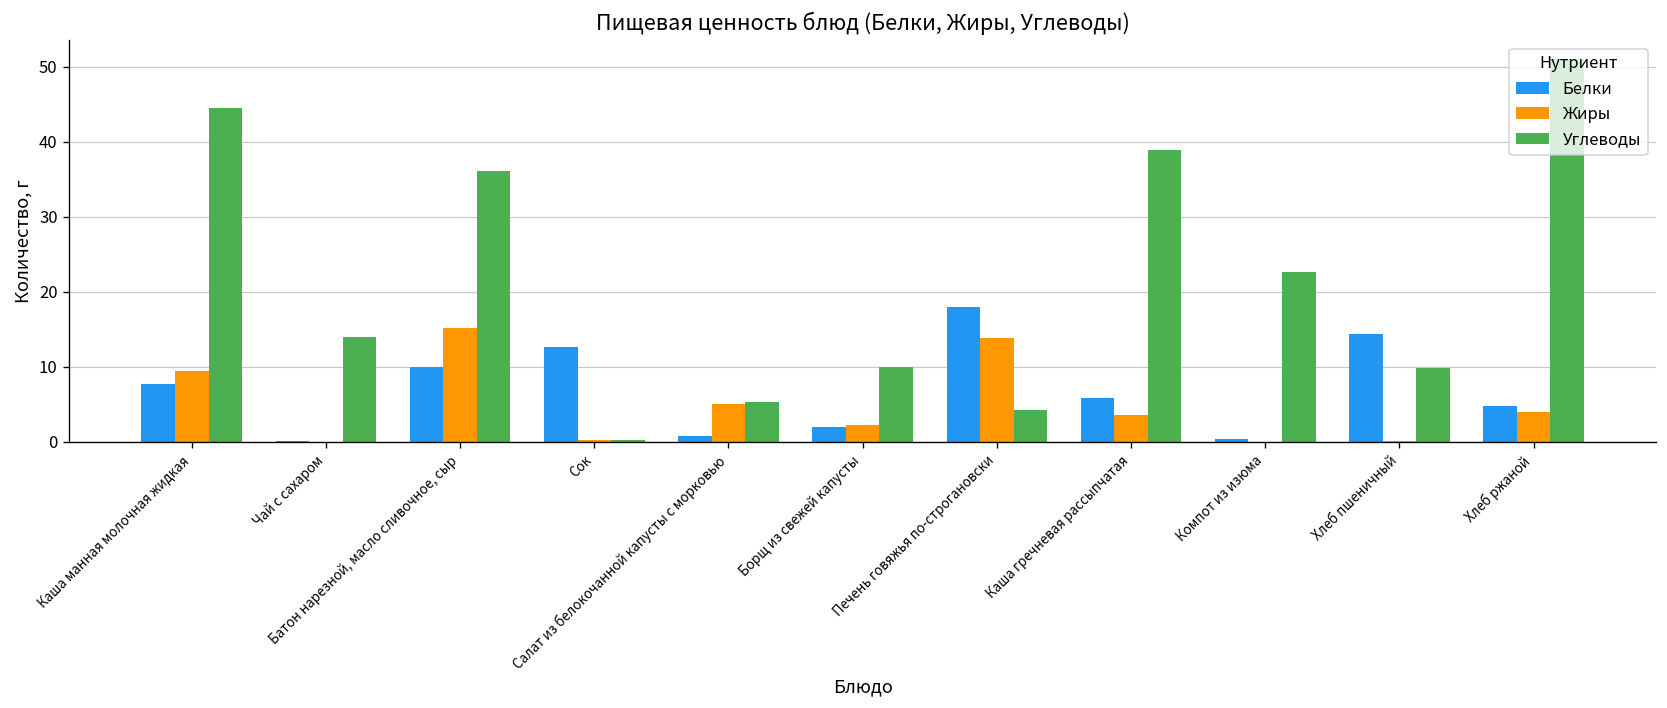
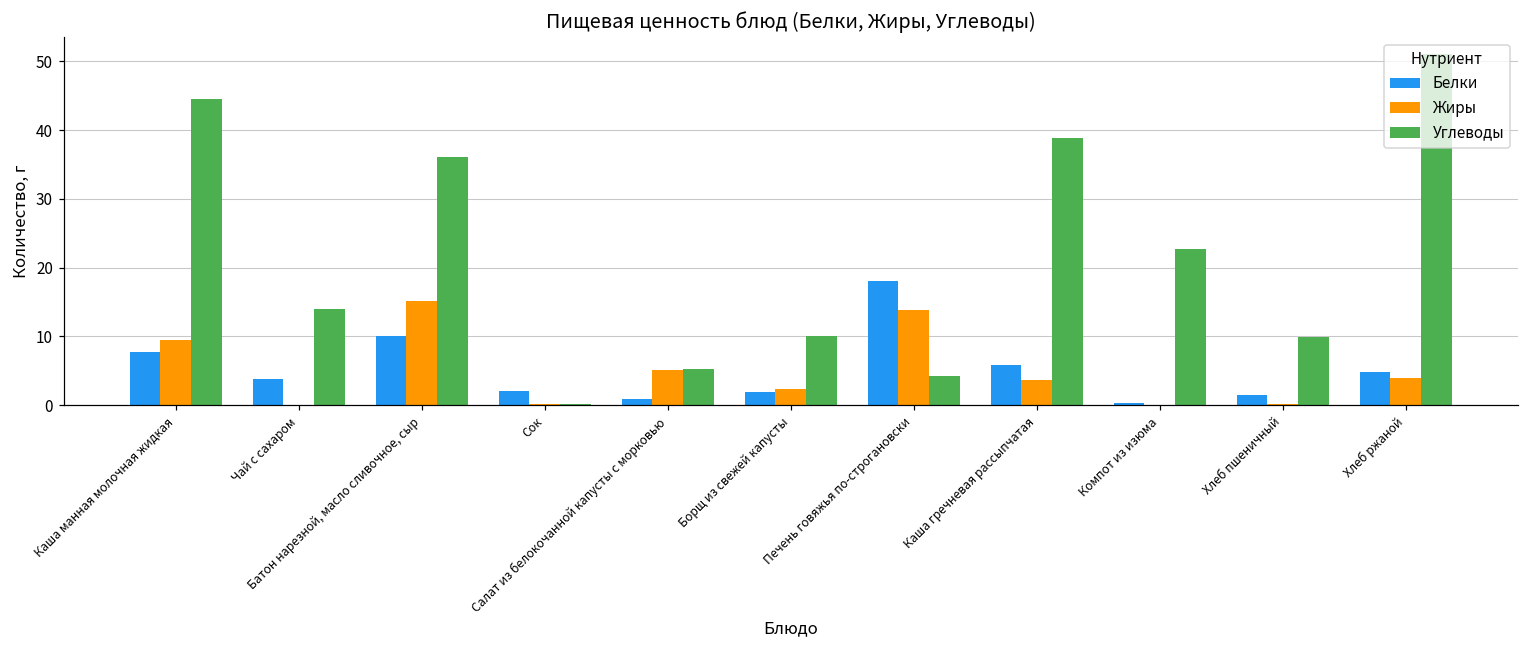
Белки, Чай с сахаром: 0 -> 4
Белки, Сок: 13 -> 2
Белки, Хлеб пшеничный: 14 -> 2
